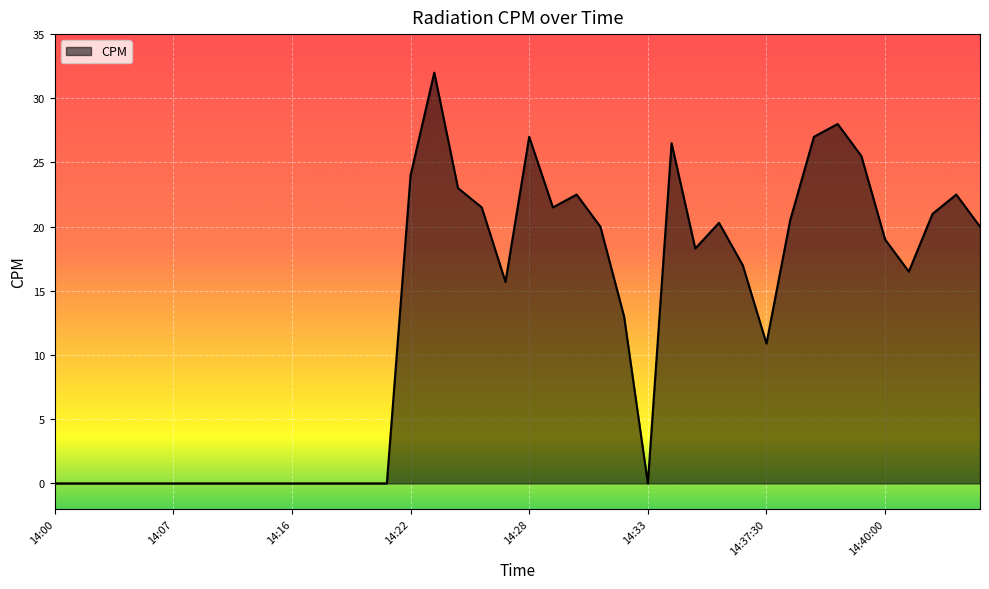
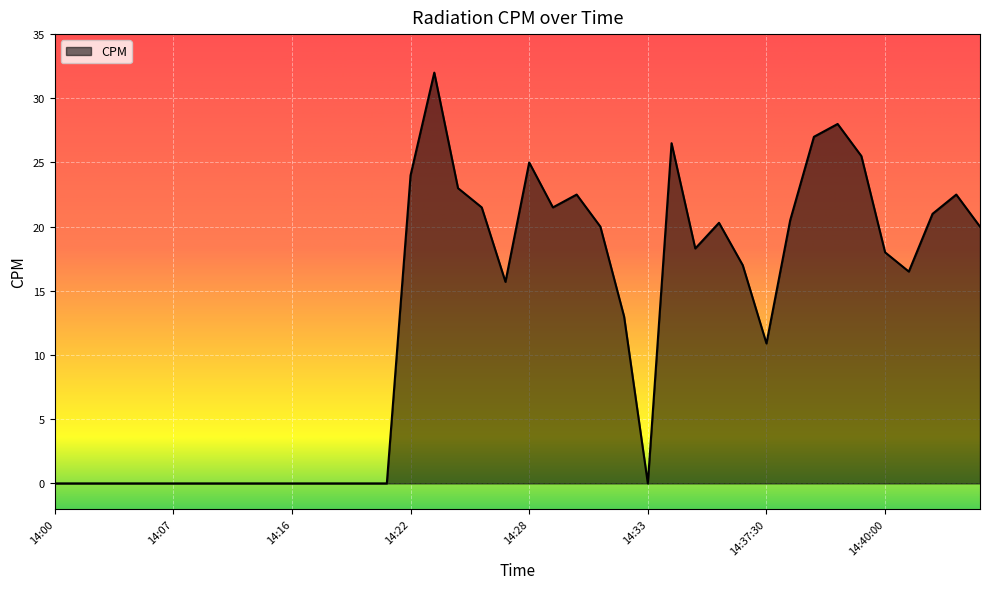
14:28: 27 -> 25
14:40:00: 19 -> 18
